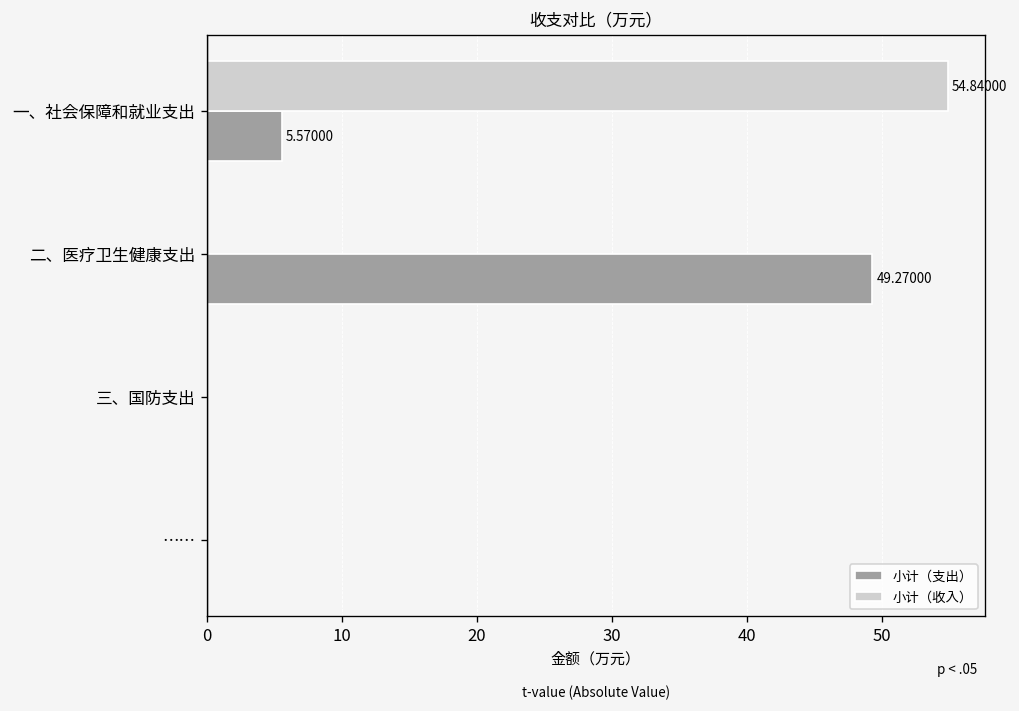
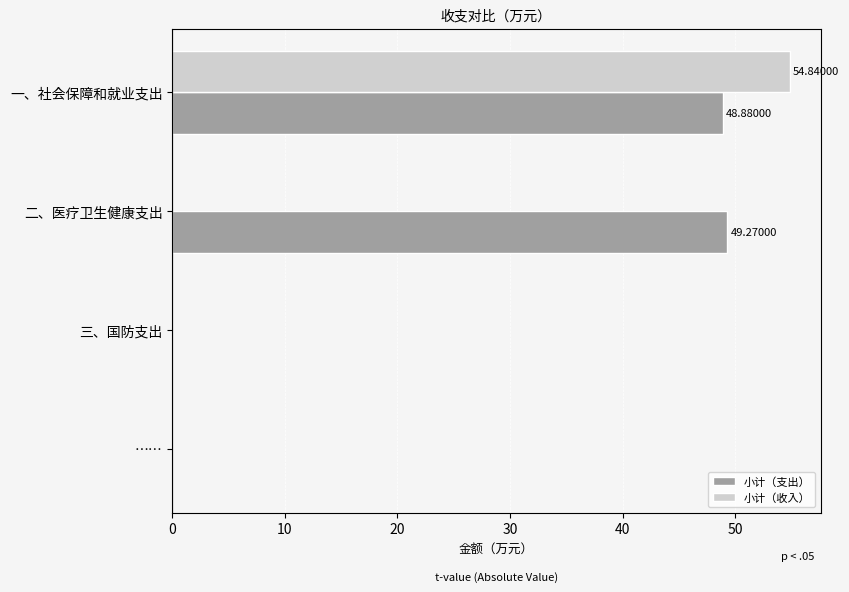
小计（支出）, 一、社会保障和就业支出: 5.57000 -> 48.88000
